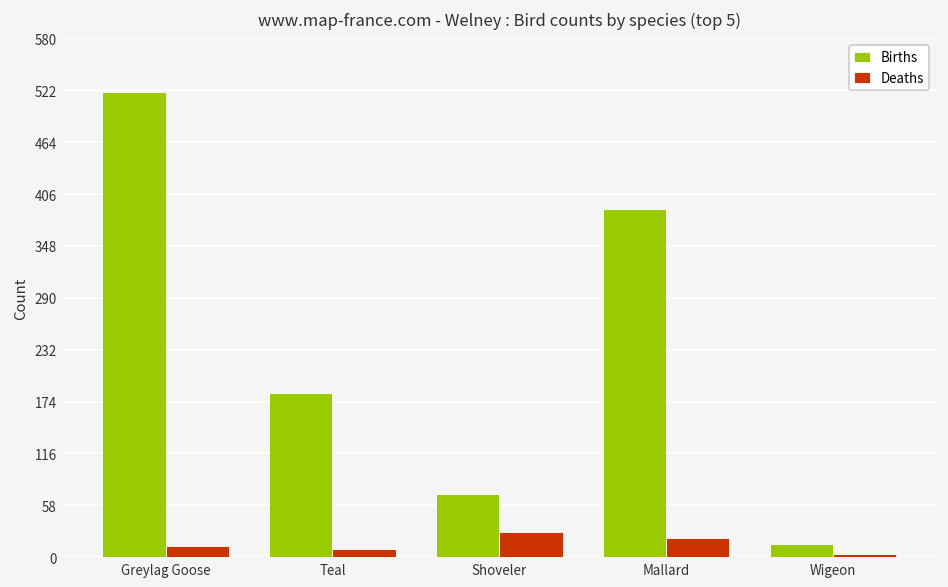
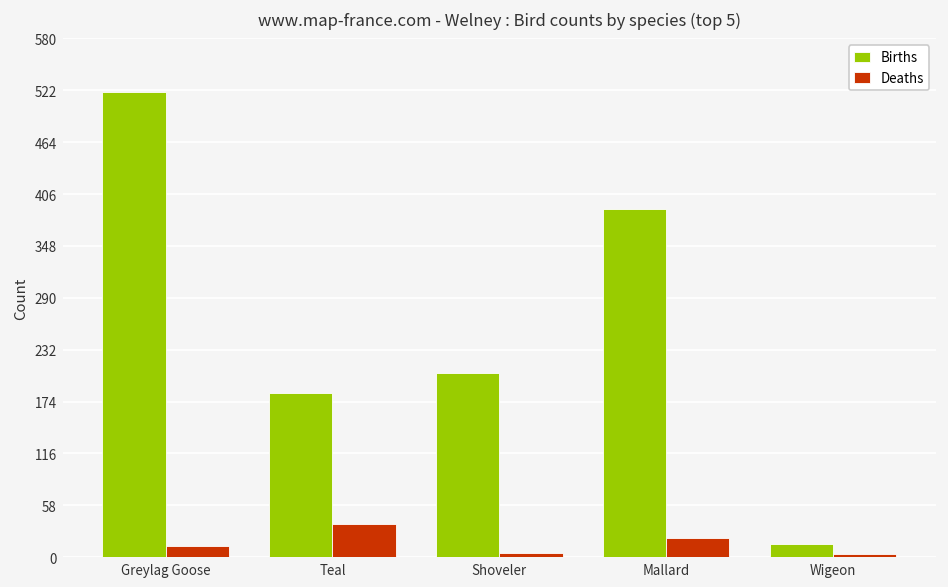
Deaths, Teal: 10 -> 40
Births, Shoveler: 70 -> 210
Deaths, Shoveler: 30 -> 10
